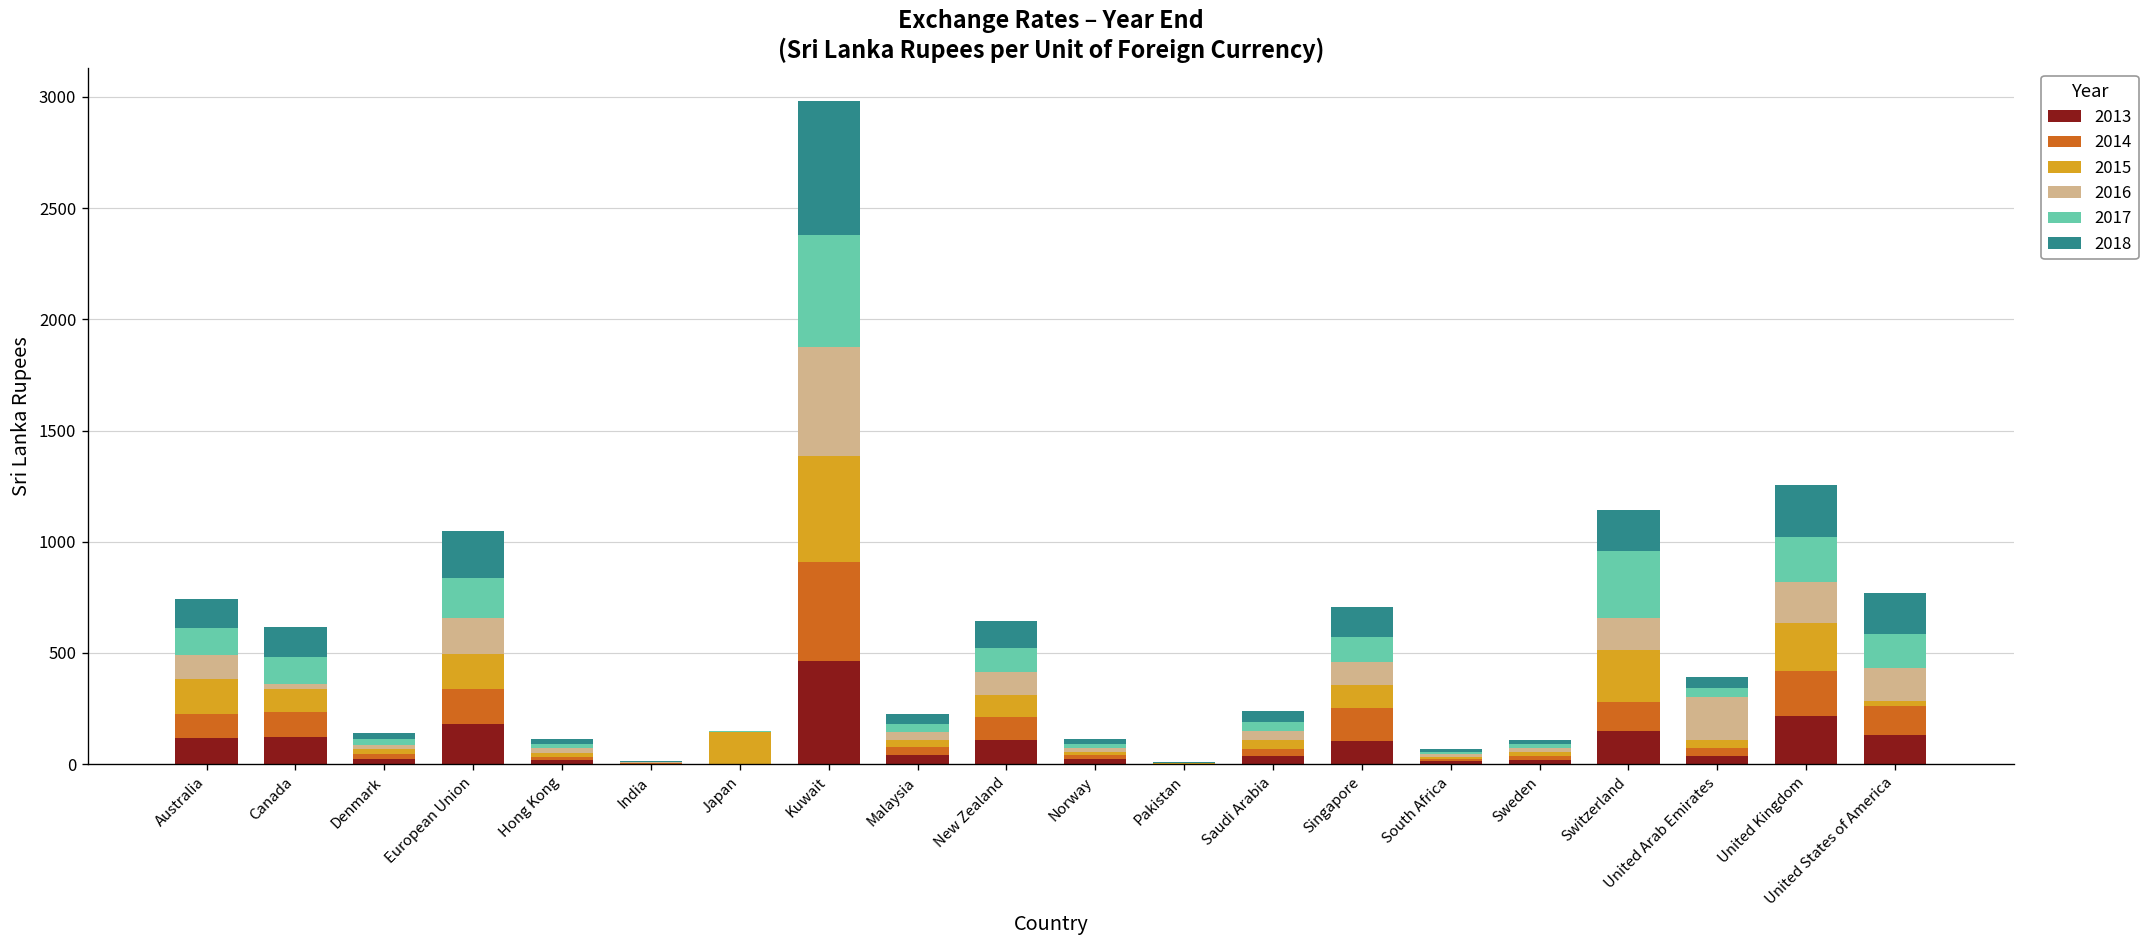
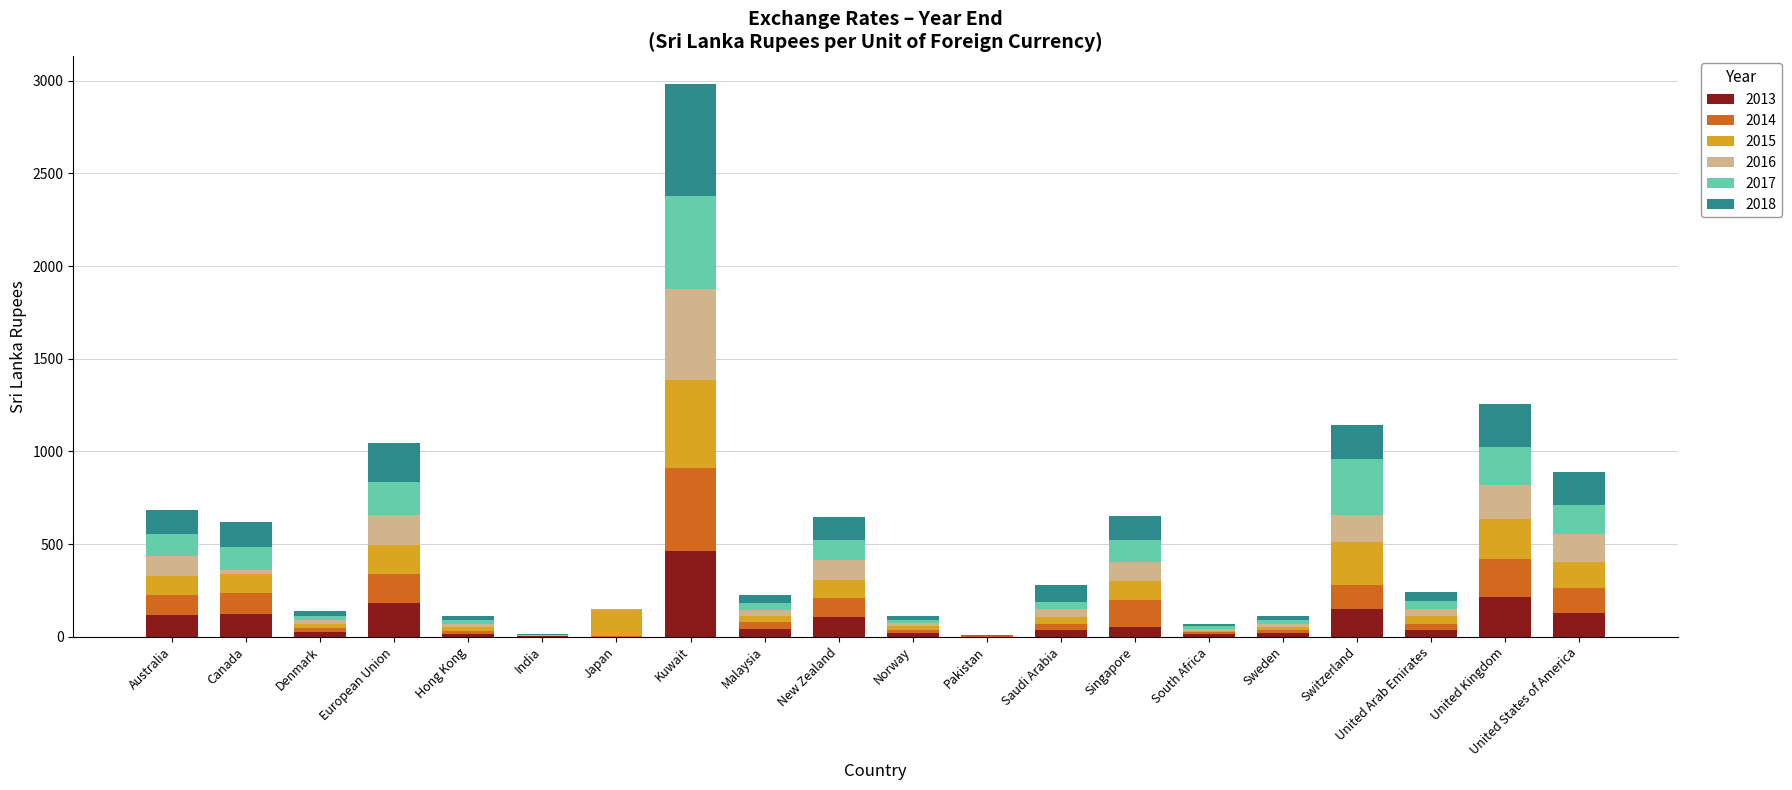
2015, Australia: 160 -> 110
2018, Saudi Arabia: 50 -> 90
2013, Singapore: 100 -> 50
2016, United Arab Emirates: 190 -> 40
2015, United States of America: 20 -> 140
